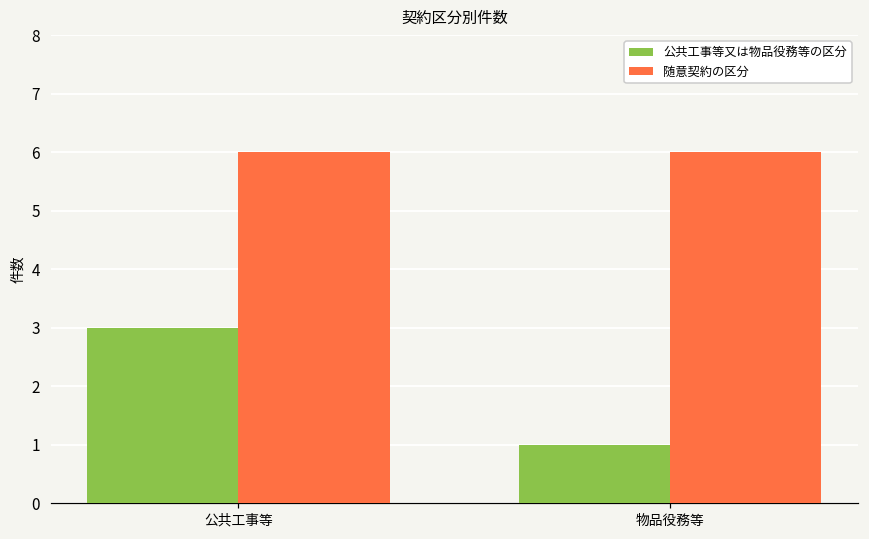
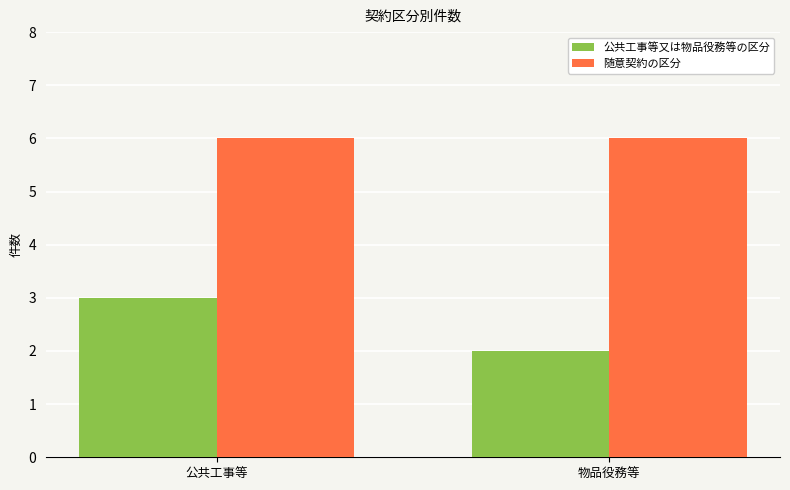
公共工事等又は物品役務等の区分, 物品役務等: 1 -> 2
